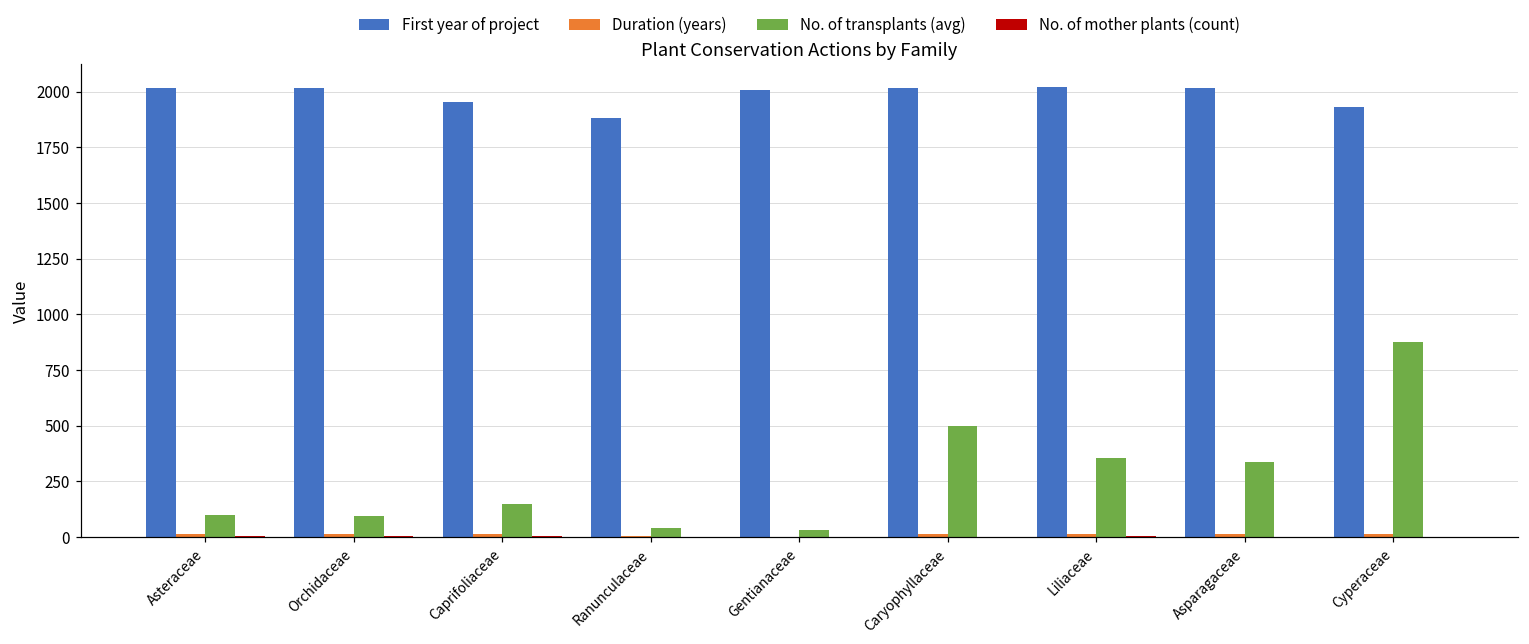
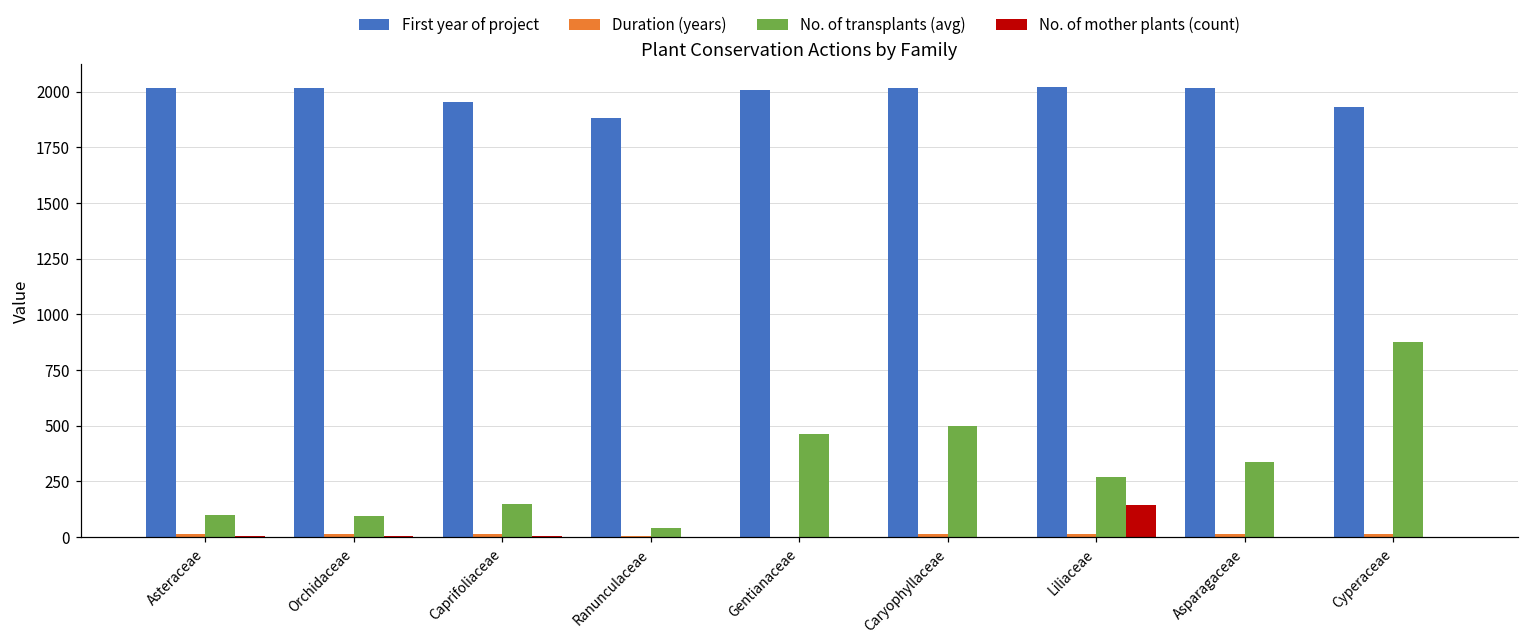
No. of transplants (avg), Gentianaceae: 30 -> 460
No. of transplants (avg), Liliaceae: 350 -> 270
No. of mother plants (count), Liliaceae: 0 -> 140
